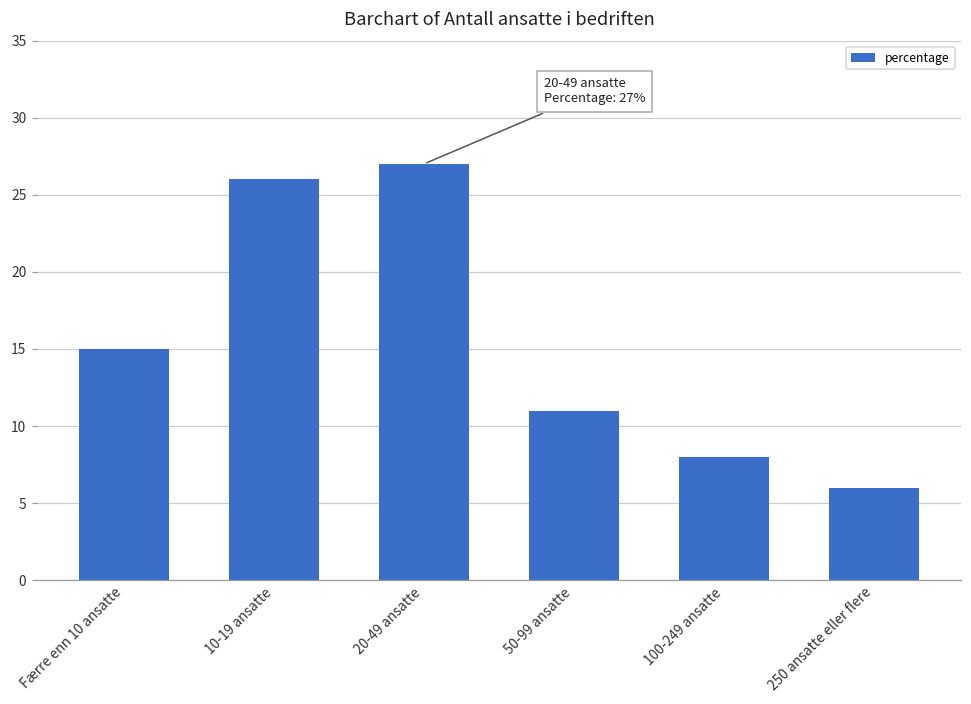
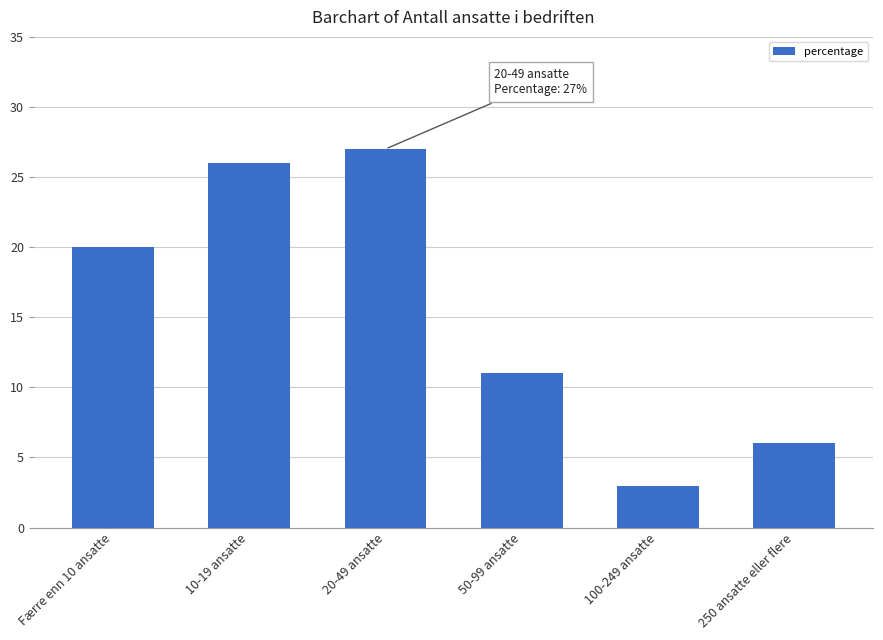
Færre enn 10 ansatte: 15 -> 20
100-249 ansatte: 8 -> 3
